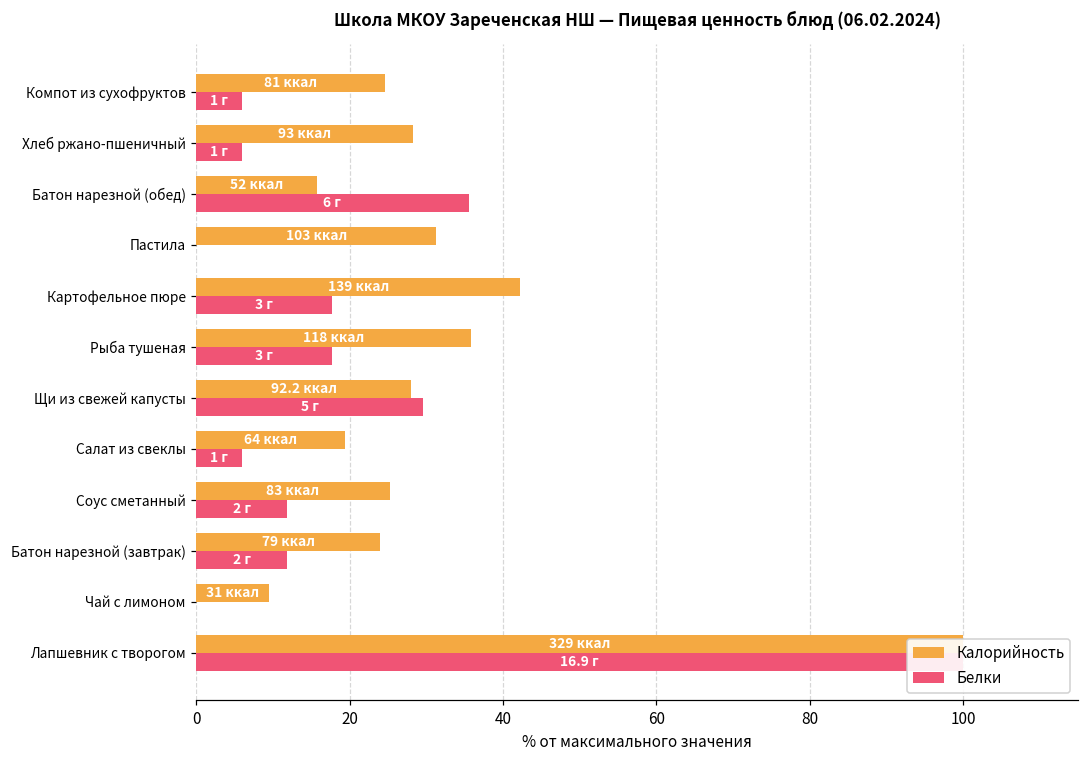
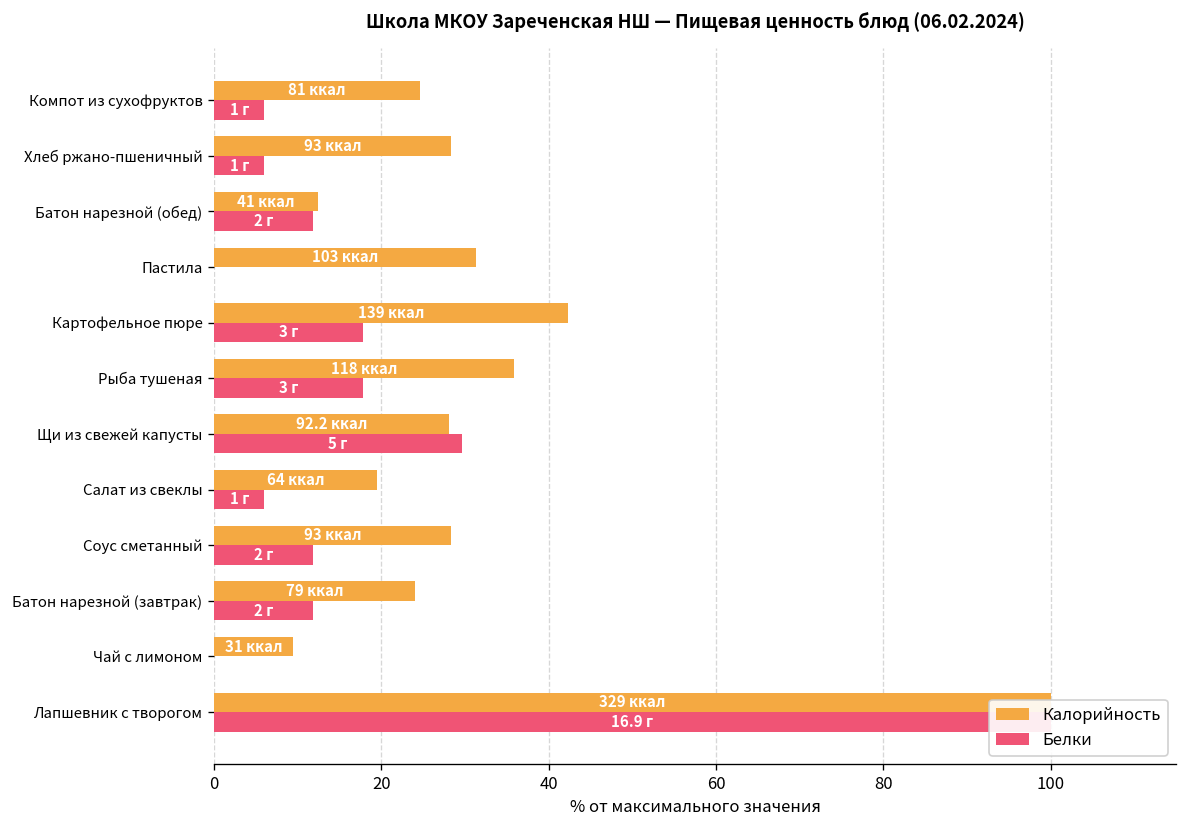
Калорийность, Батон нарезной (обед): 52 -> 41
Белки, Батон нарезной (обед): 6 -> 2
Калорийность, Соус сметанный: 83 -> 93
